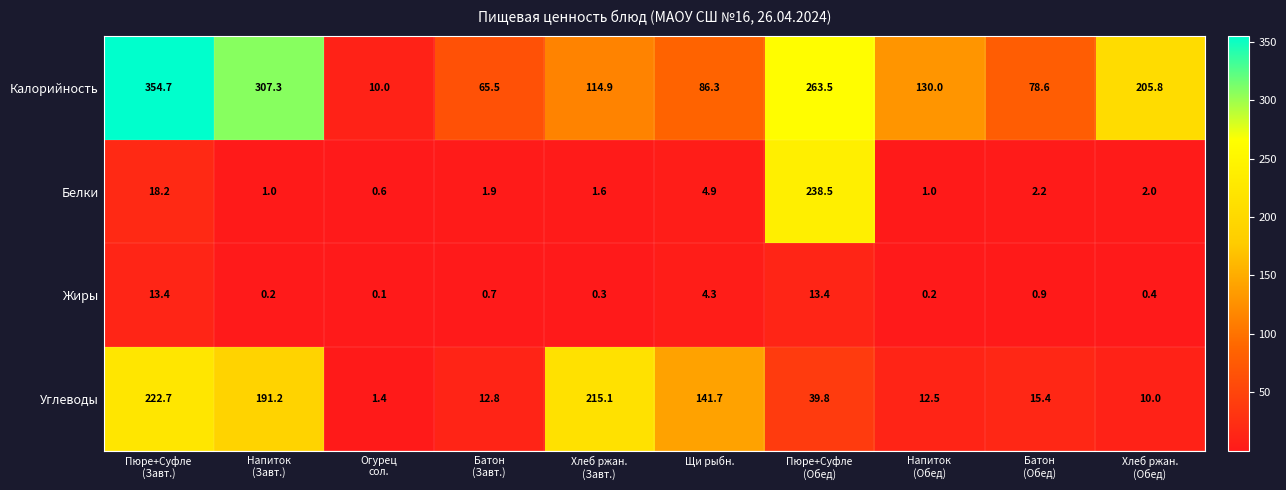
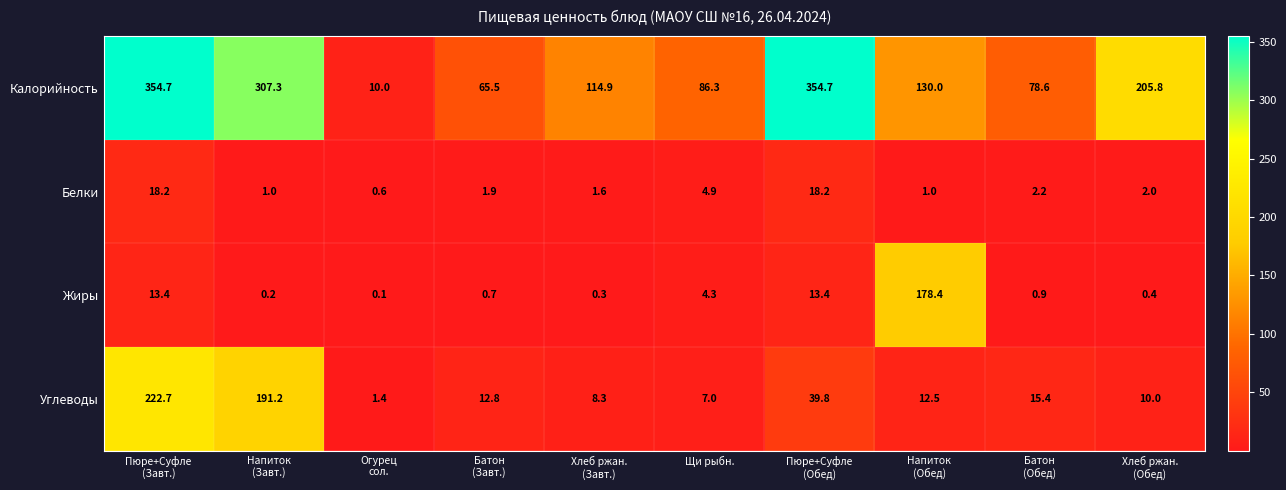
Калорийность, Пюре+Суфле (Обед): 263.5 -> 354.7
Белки, Пюре+Суфле (Обед): 238.5 -> 18.2
Жиры, Напиток (Обед): 0.2 -> 178.4
Углеводы, Хлеб ржан. (Завт.): 215.1 -> 8.3
Углеводы, Щи рыбн.: 141.7 -> 7.0
